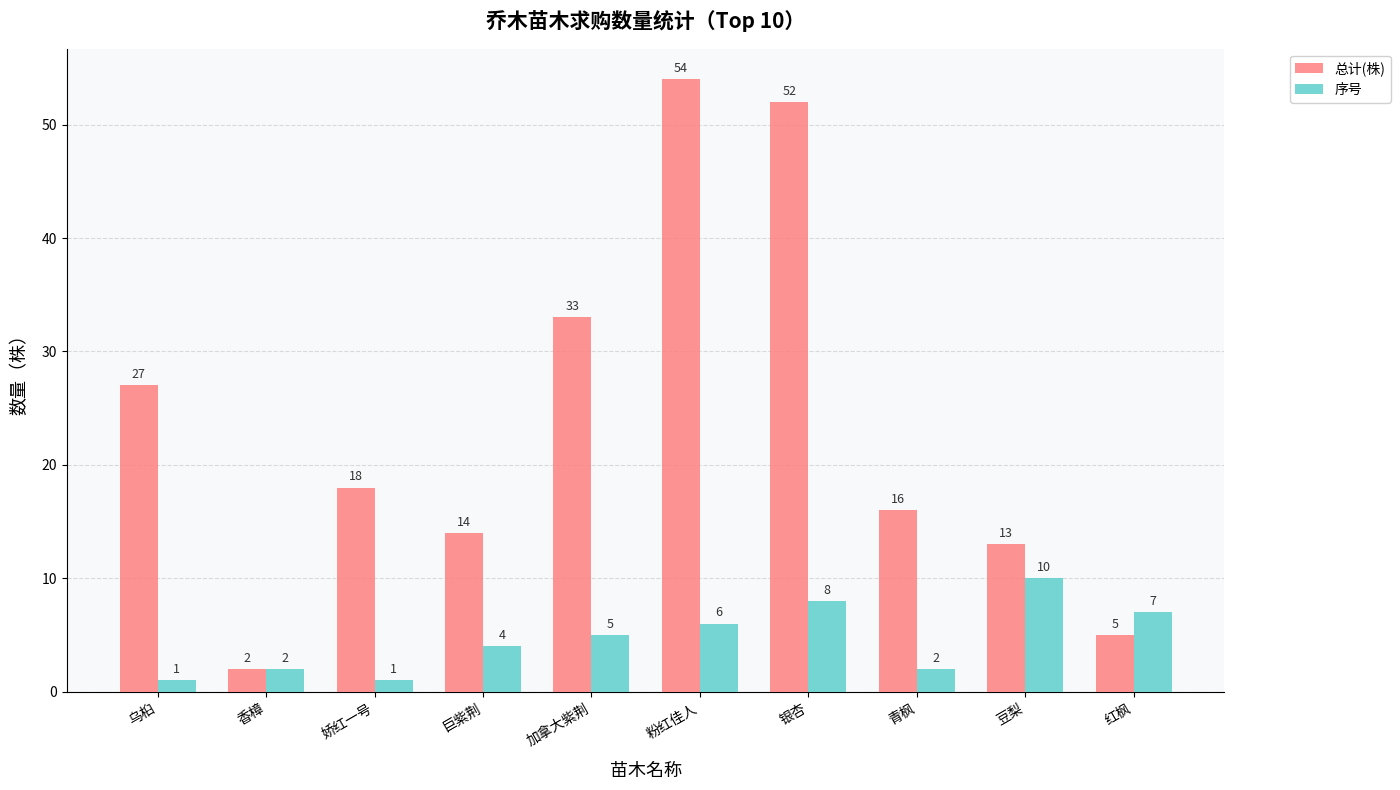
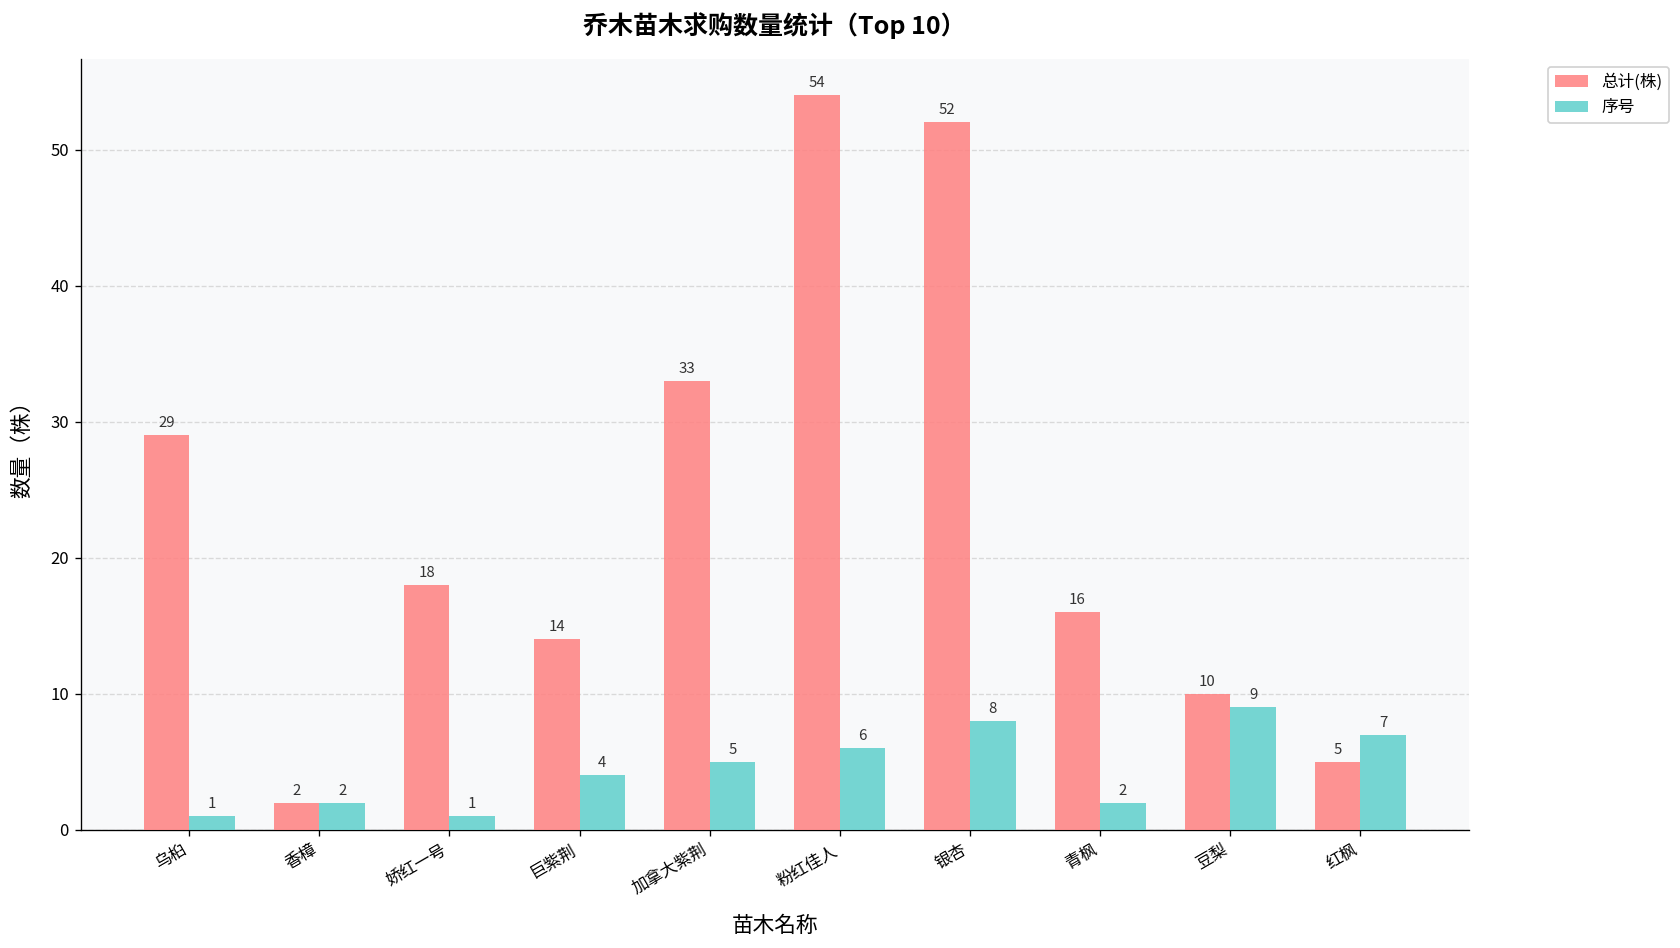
总计(株), 乌桕: 27 -> 29
总计(株), 豆梨: 13 -> 10
序号, 豆梨: 10 -> 9
